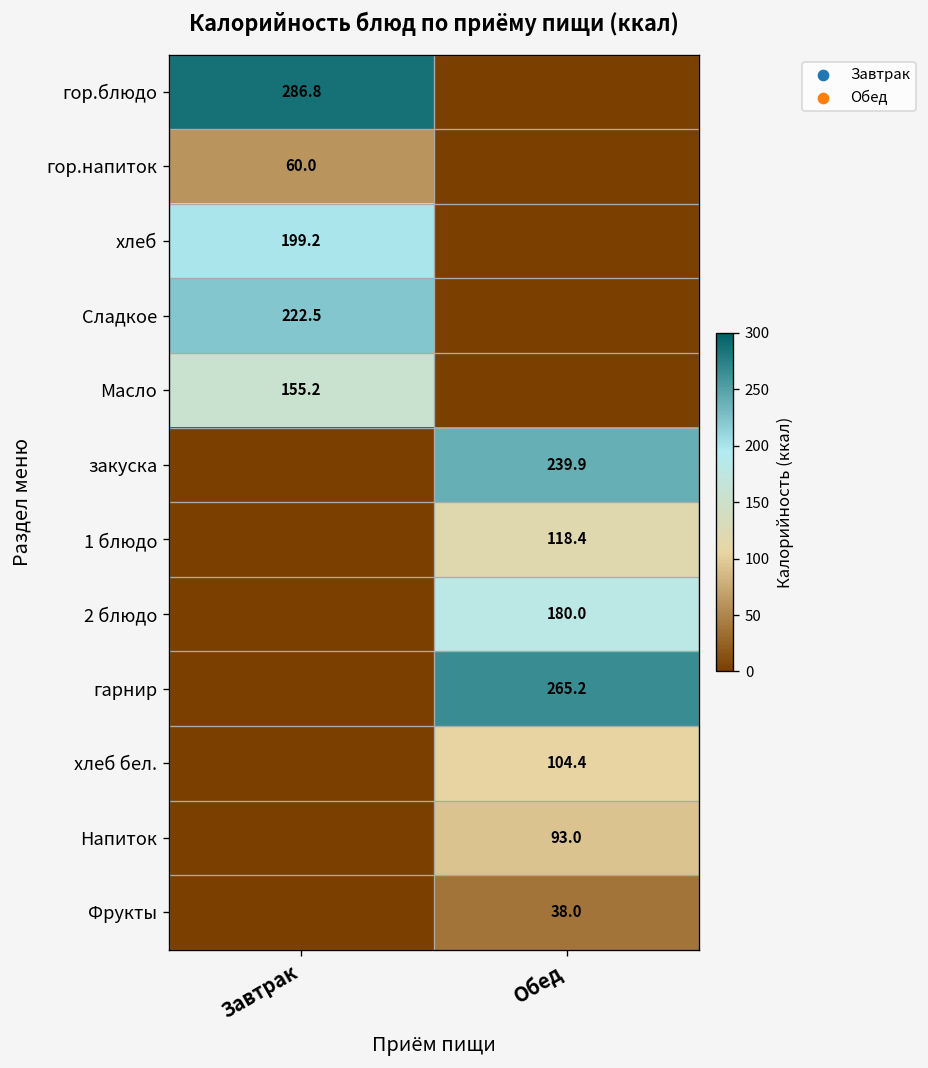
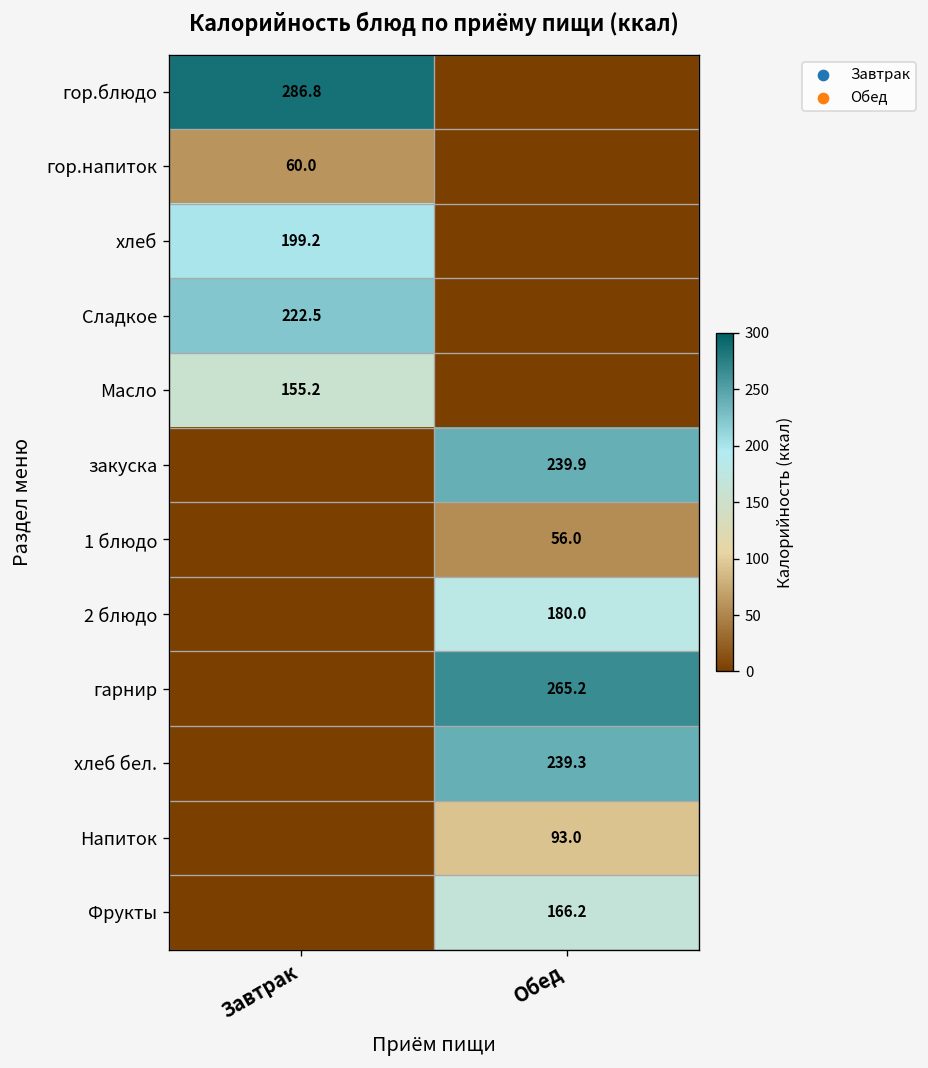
1 блюдо, Обед: 118.4 -> 56.0
хлеб бел., Обед: 104.4 -> 239.3
Фрукты, Обед: 38.0 -> 166.2
